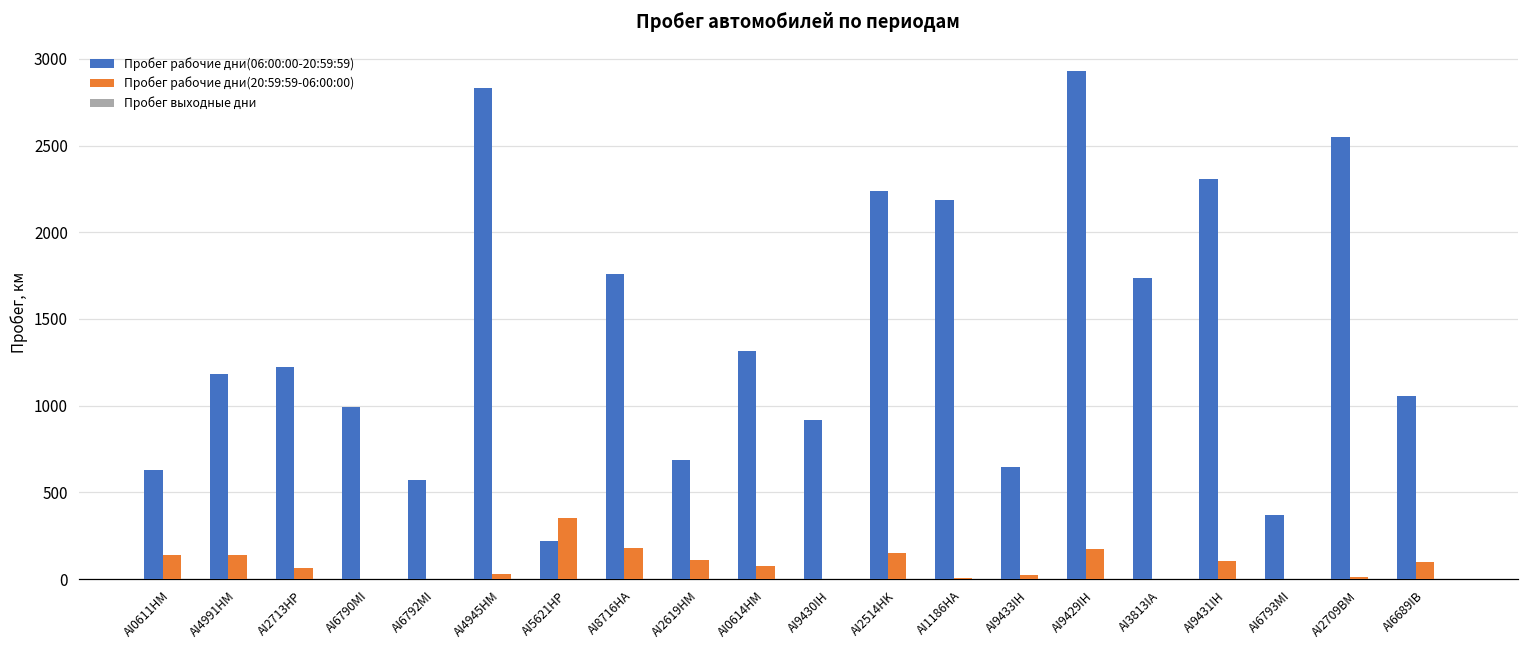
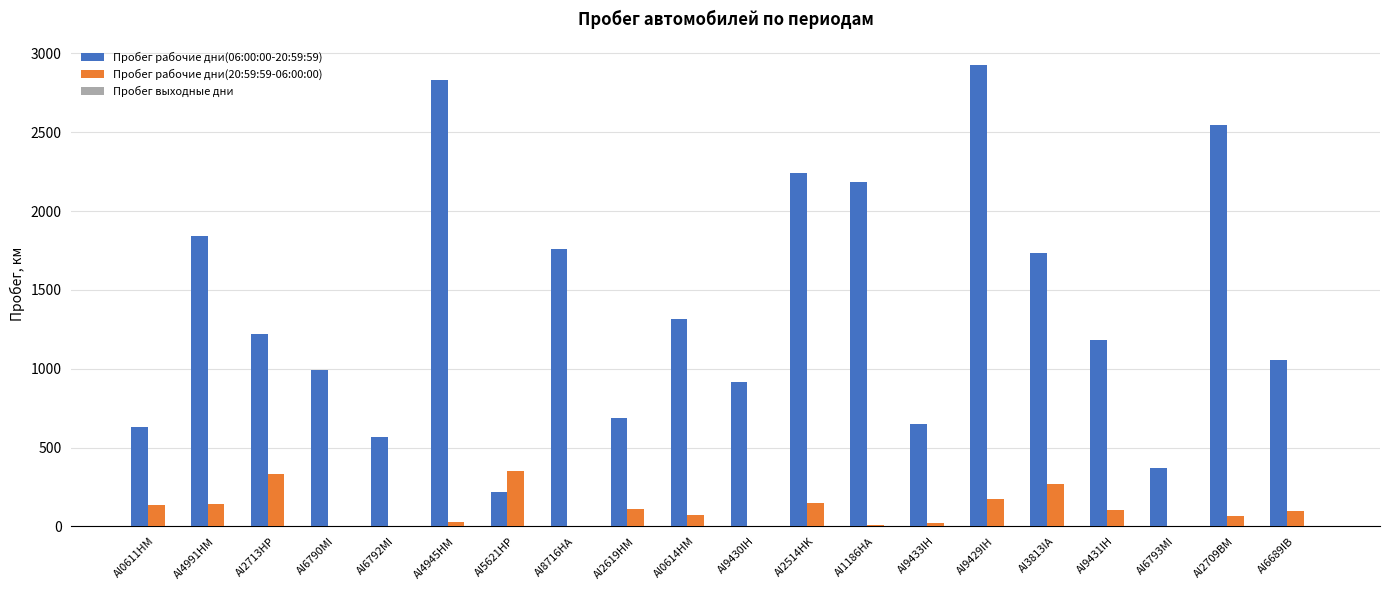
Пробег рабочие дни(06:00:00-20:59:59), AI4991HM: 1180 -> 1840
Пробег рабочие дни(20:59:59-06:00:00), AI2713HP: 60 -> 330
Пробег рабочие дни(20:59:59-06:00:00), AI8716HA: 180 -> 0
Пробег рабочие дни(20:59:59-06:00:00), AI3813IA: 0 -> 270
Пробег рабочие дни(06:00:00-20:59:59), AI9431IH: 2310 -> 1180
Пробег рабочие дни(20:59:59-06:00:00), AI2709BM: 10 -> 60
